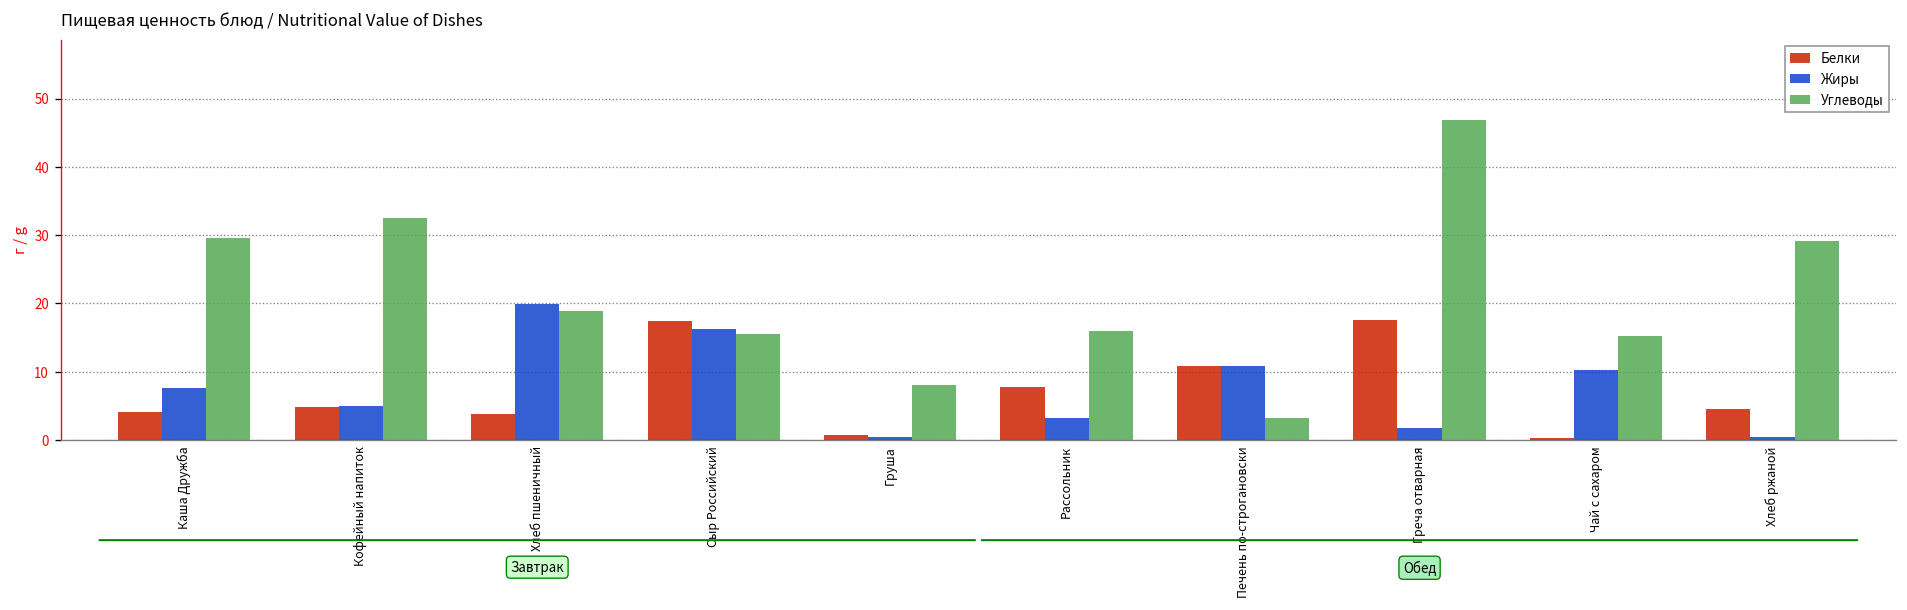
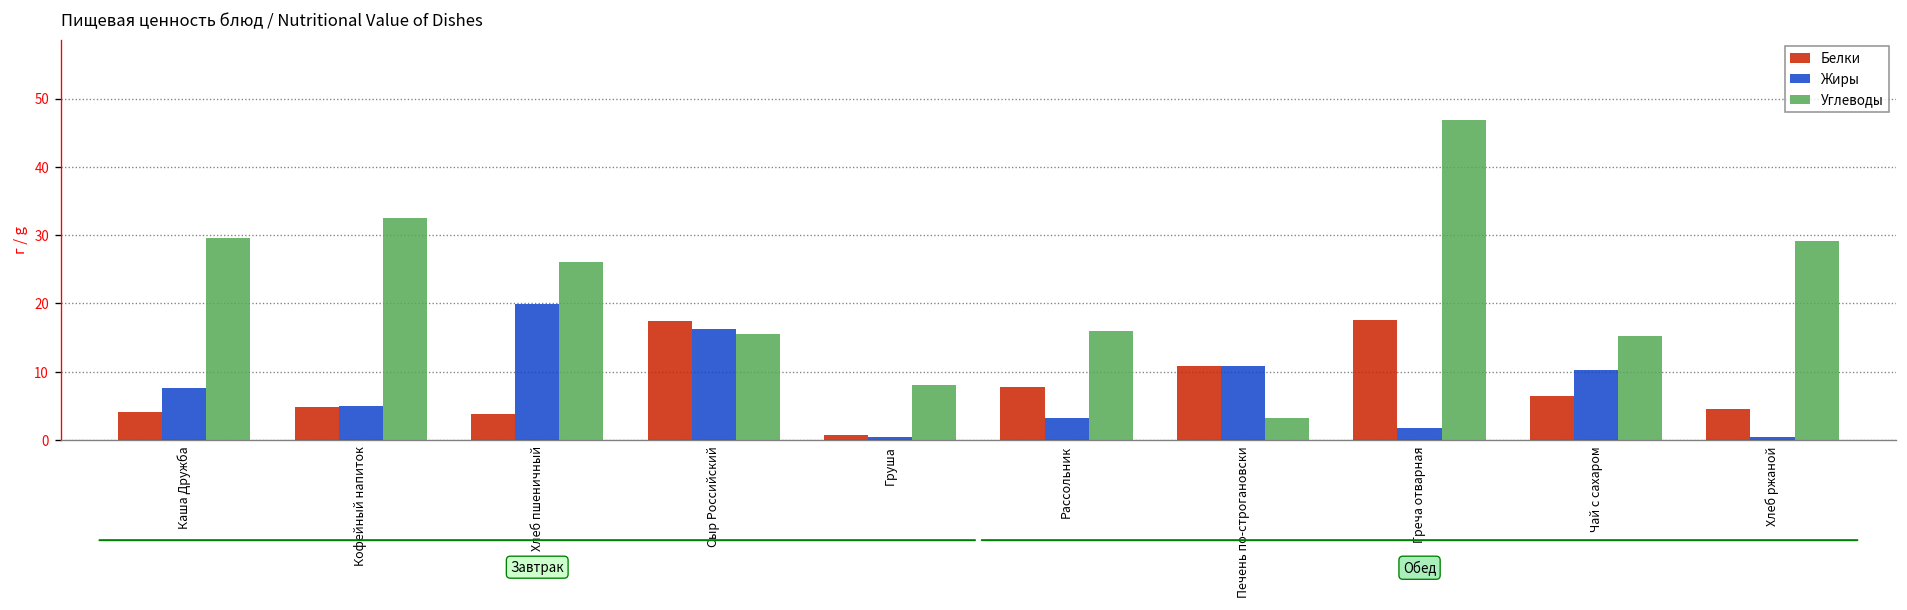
Углеводы, Хлеб пшеничный: 19 -> 26
Белки, Чай с сахаром: 0 -> 6
